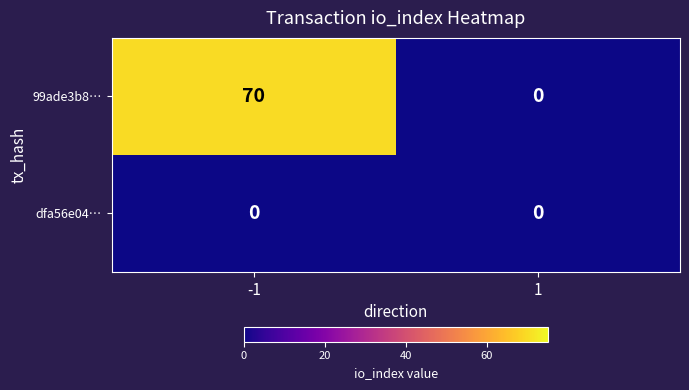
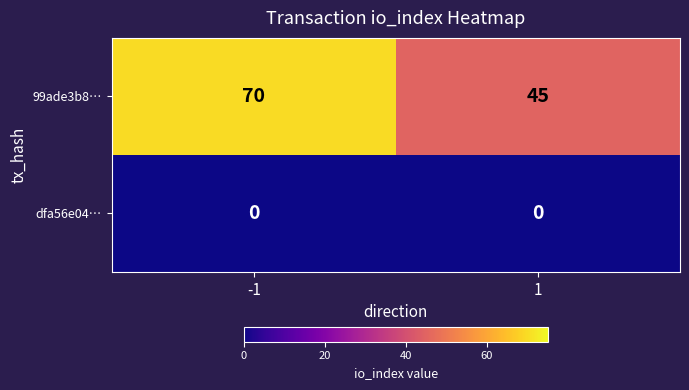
99ade3b8…, 1: 0 -> 45
